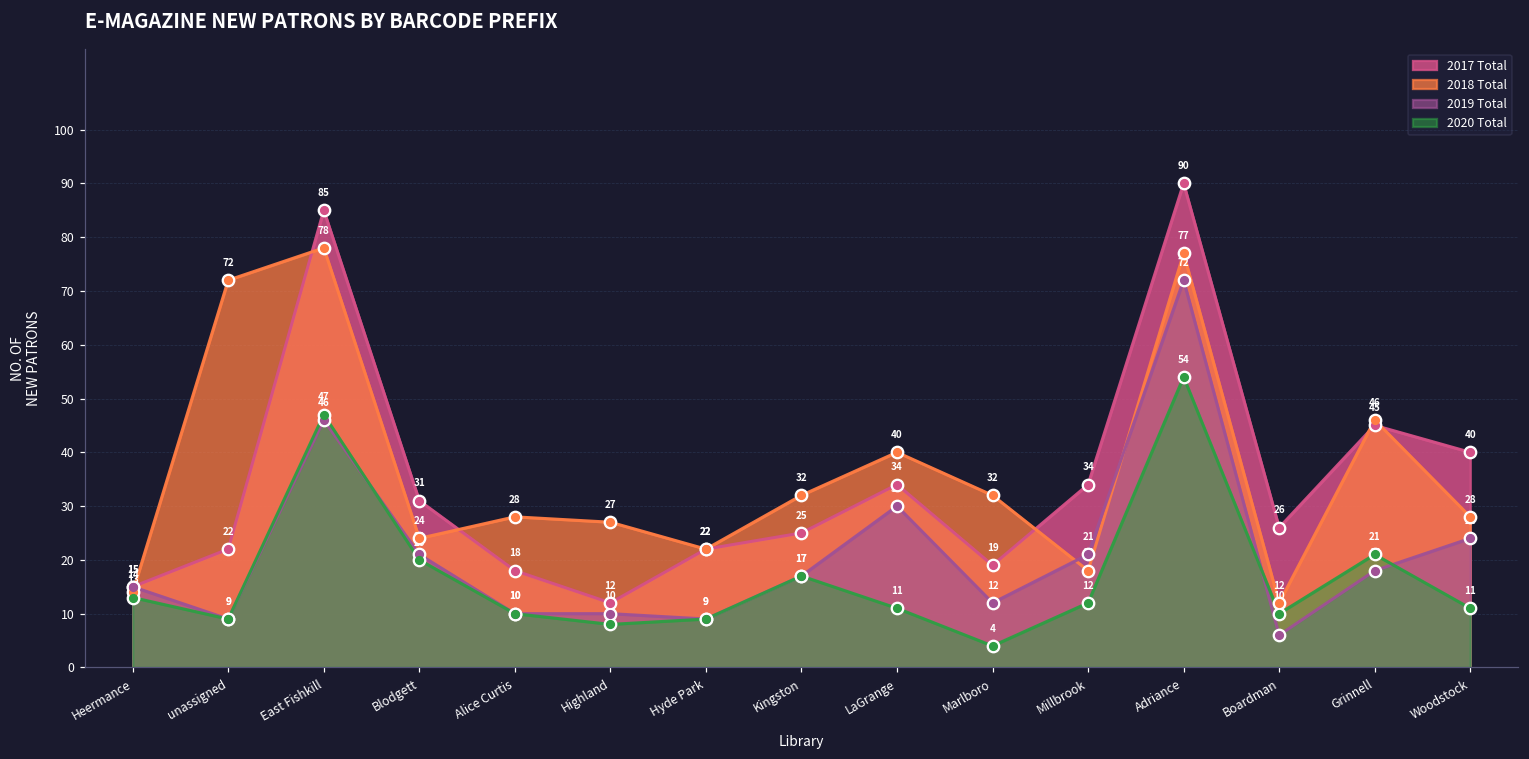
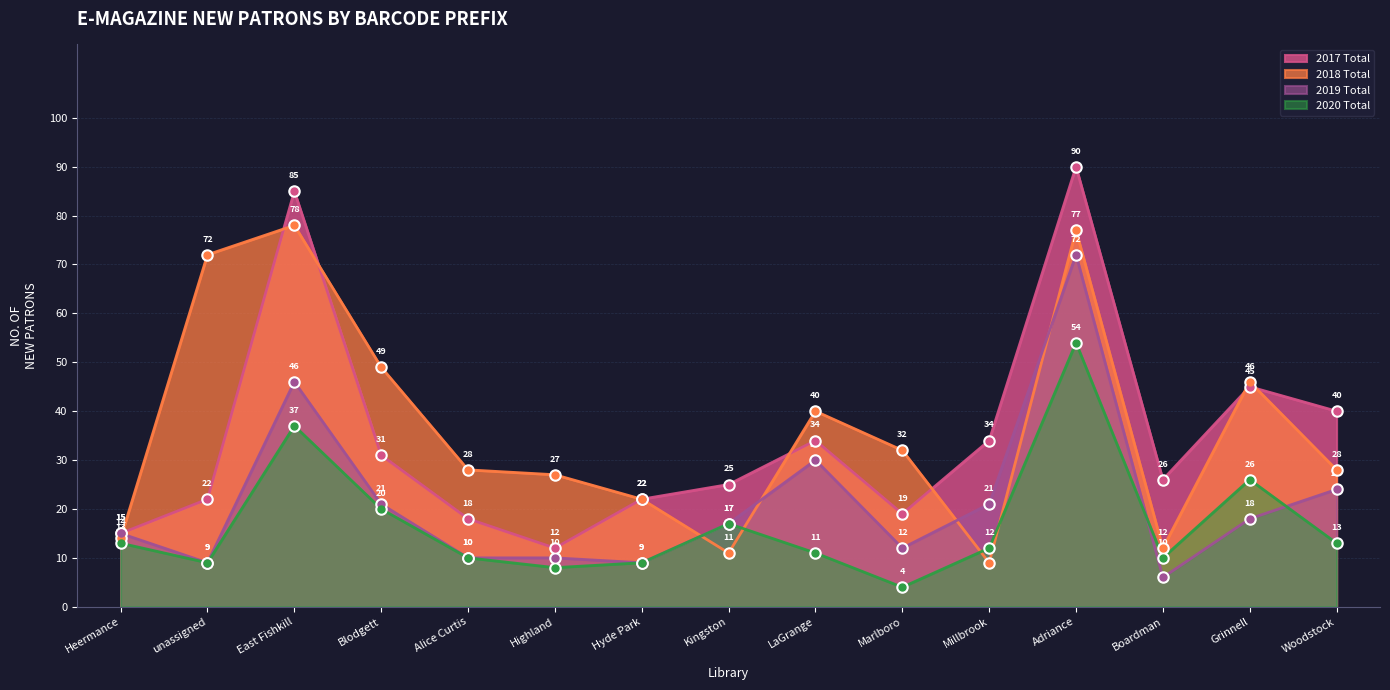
2020 Total, East Fishkill: 47 -> 37
2018 Total, Blodgett: 24 -> 49
2018 Total, Kingston: 32 -> 11
2018 Total, Millbrook: 18 -> 9
2020 Total, Grinnell: 21 -> 26
2020 Total, Woodstock: 11 -> 13
